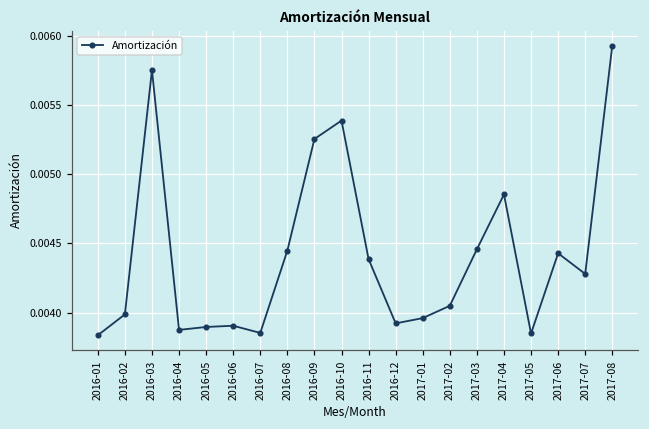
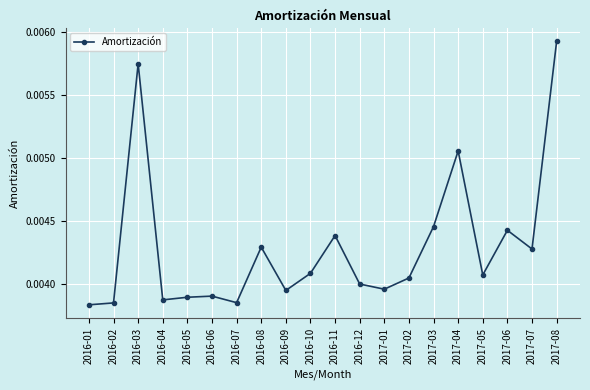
2016-02: 0.00399 -> 0.00385
2016-08: 0.00445 -> 0.00430
2016-09: 0.00525 -> 0.00395
2016-10: 0.00539 -> 0.00409
2016-12: 0.00392 -> 0.00400
2017-04: 0.00485 -> 0.00506
2017-05: 0.00385 -> 0.00407
